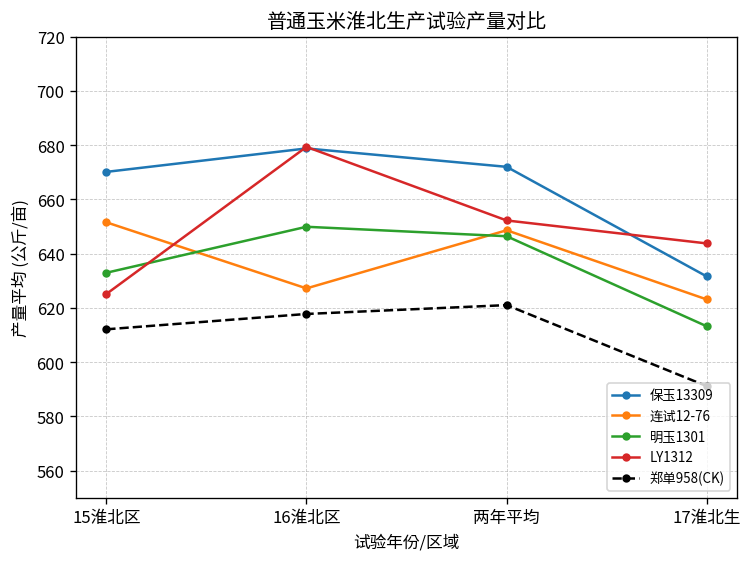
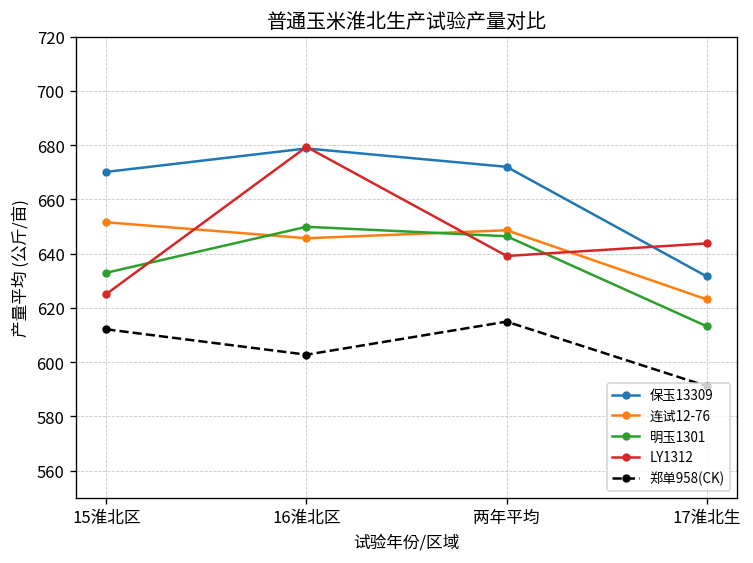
连试12-76, 16淮北区: 627 -> 646
郑单958(CK), 16淮北区: 618 -> 603
LY1312, 两年平均: 652 -> 639
郑单958(CK), 两年平均: 621 -> 615
